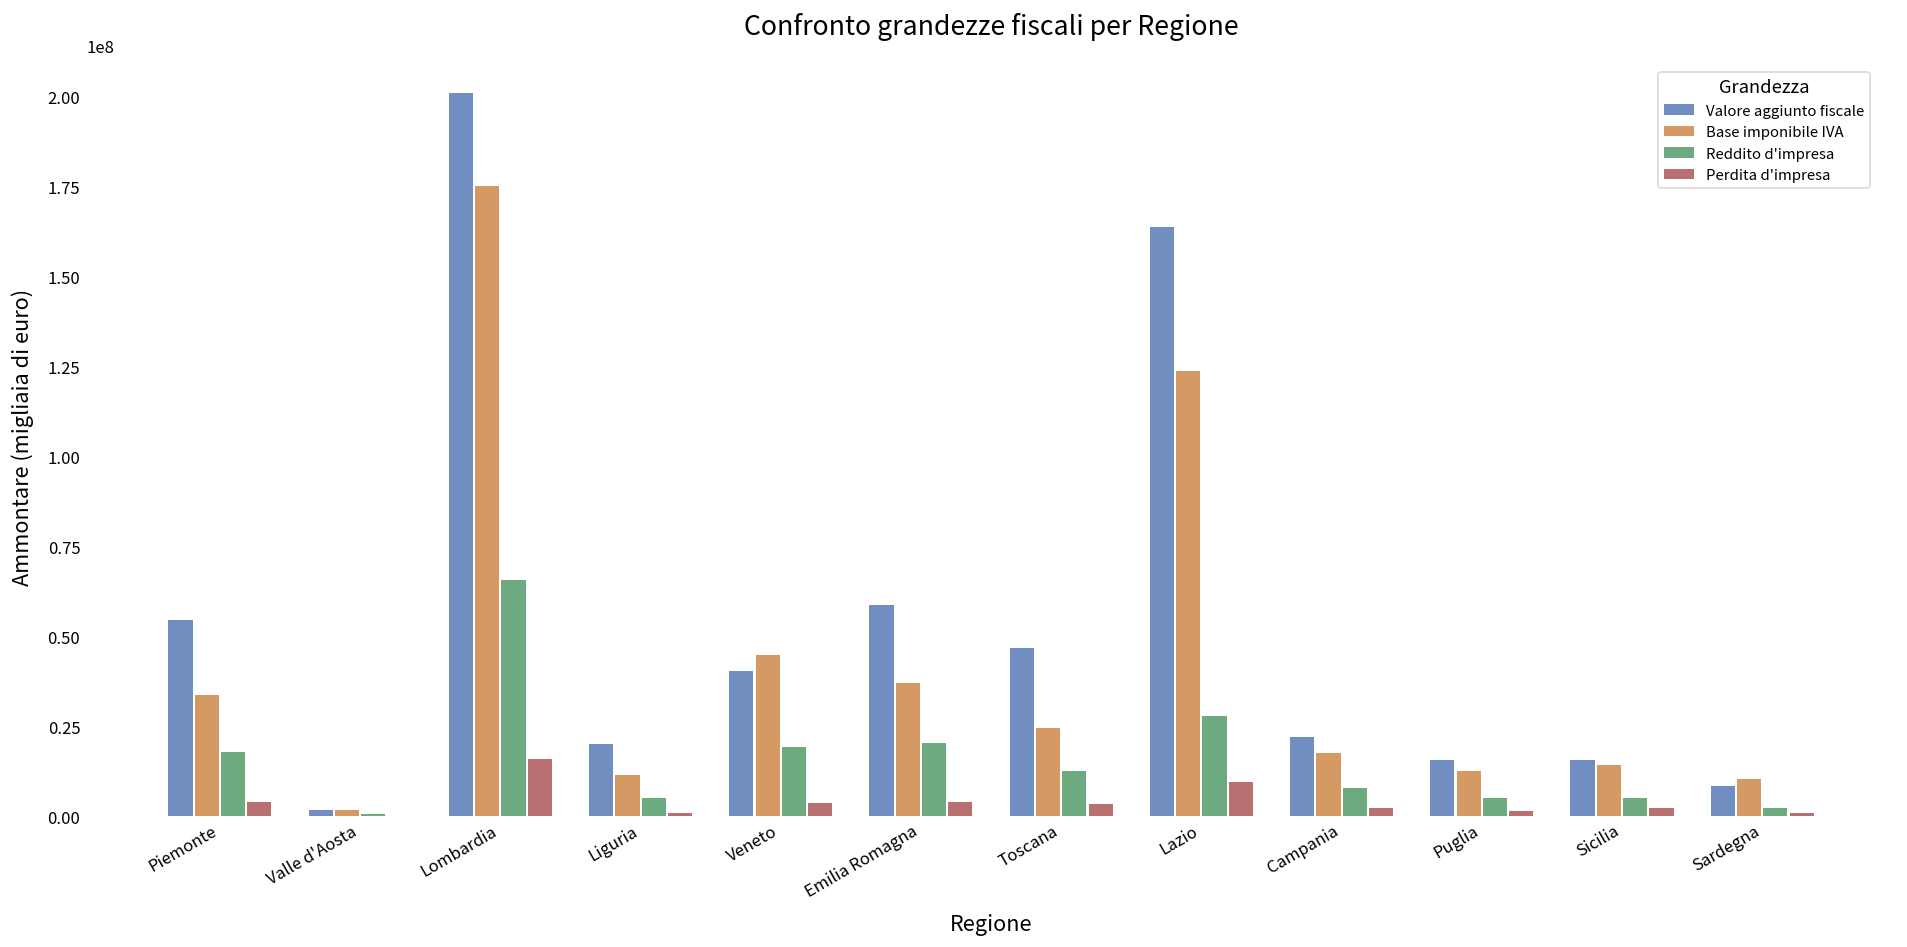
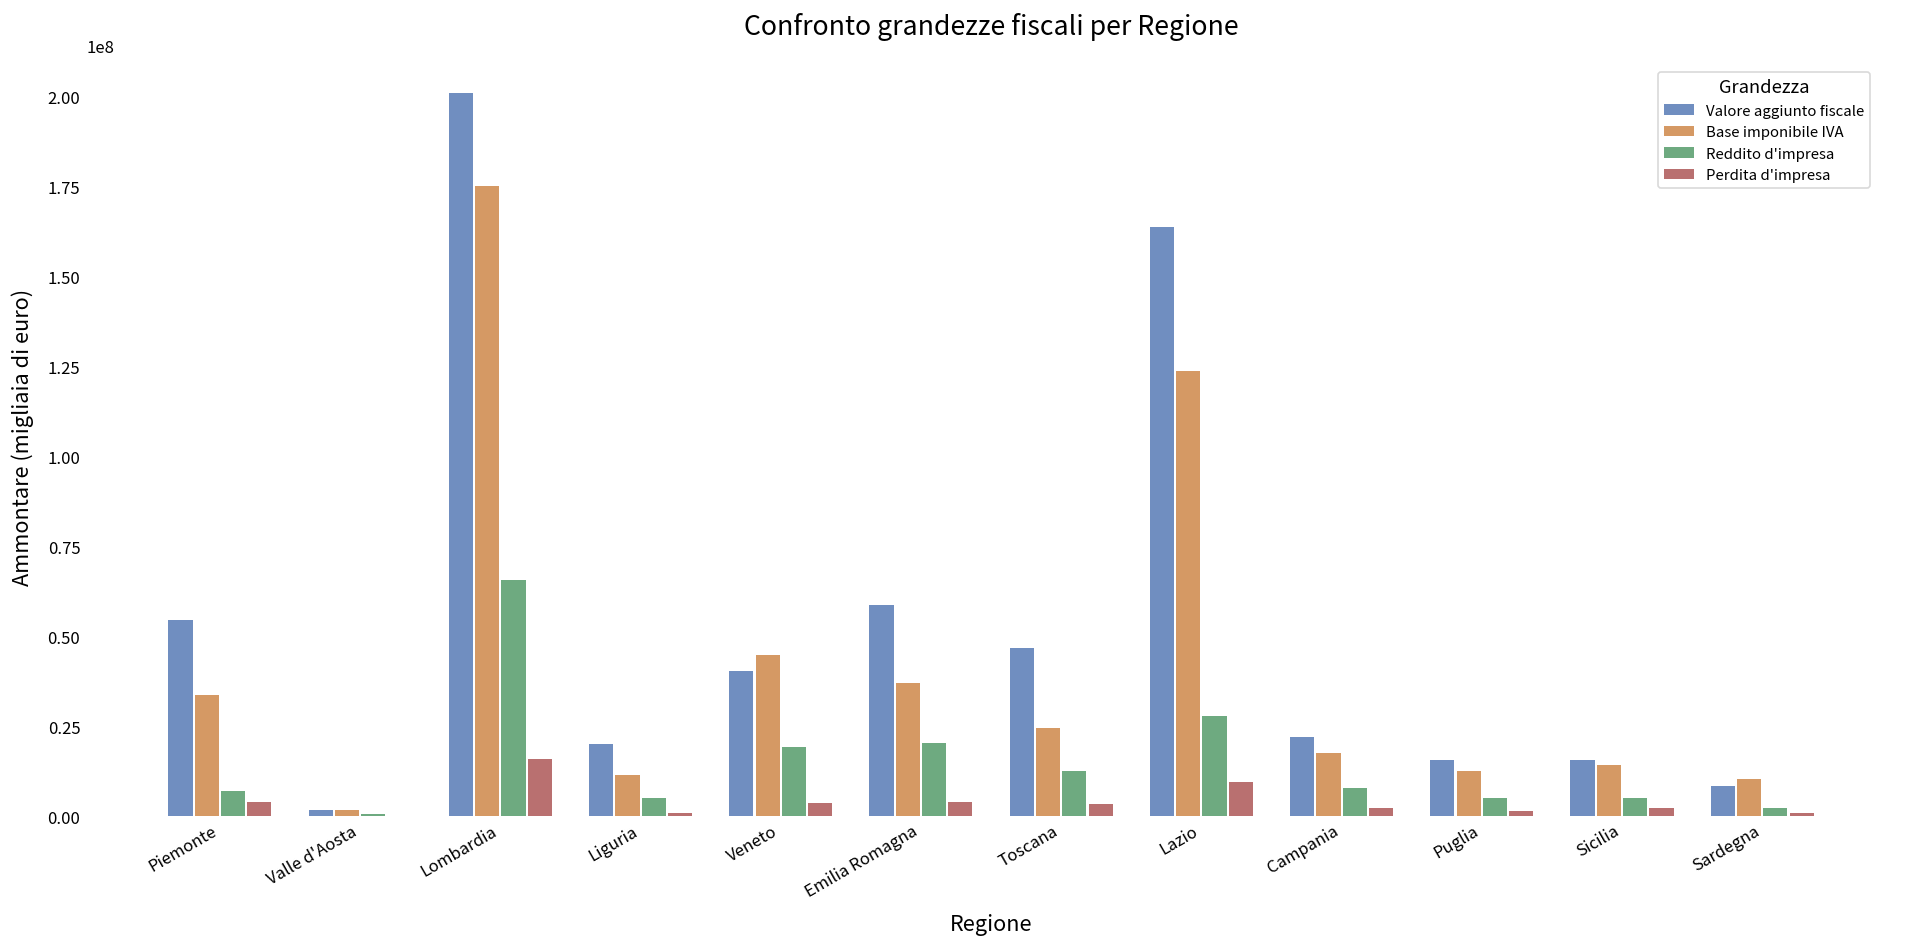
Reddito d'impresa, Piemonte: 18000000 -> 7000000
